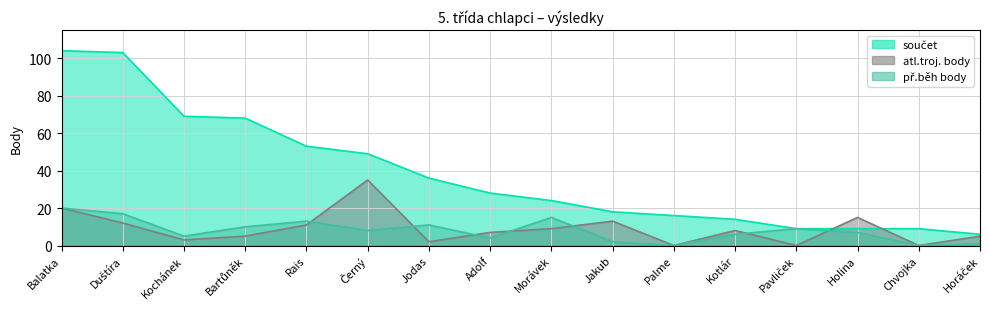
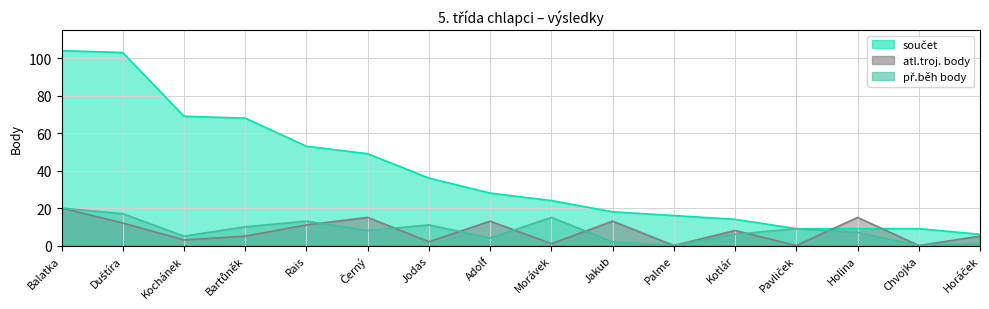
atl.troj. body, Černý: 35 -> 15
atl.troj. body, Adolf: 7 -> 13
atl.troj. body, Morávek: 9 -> 1
